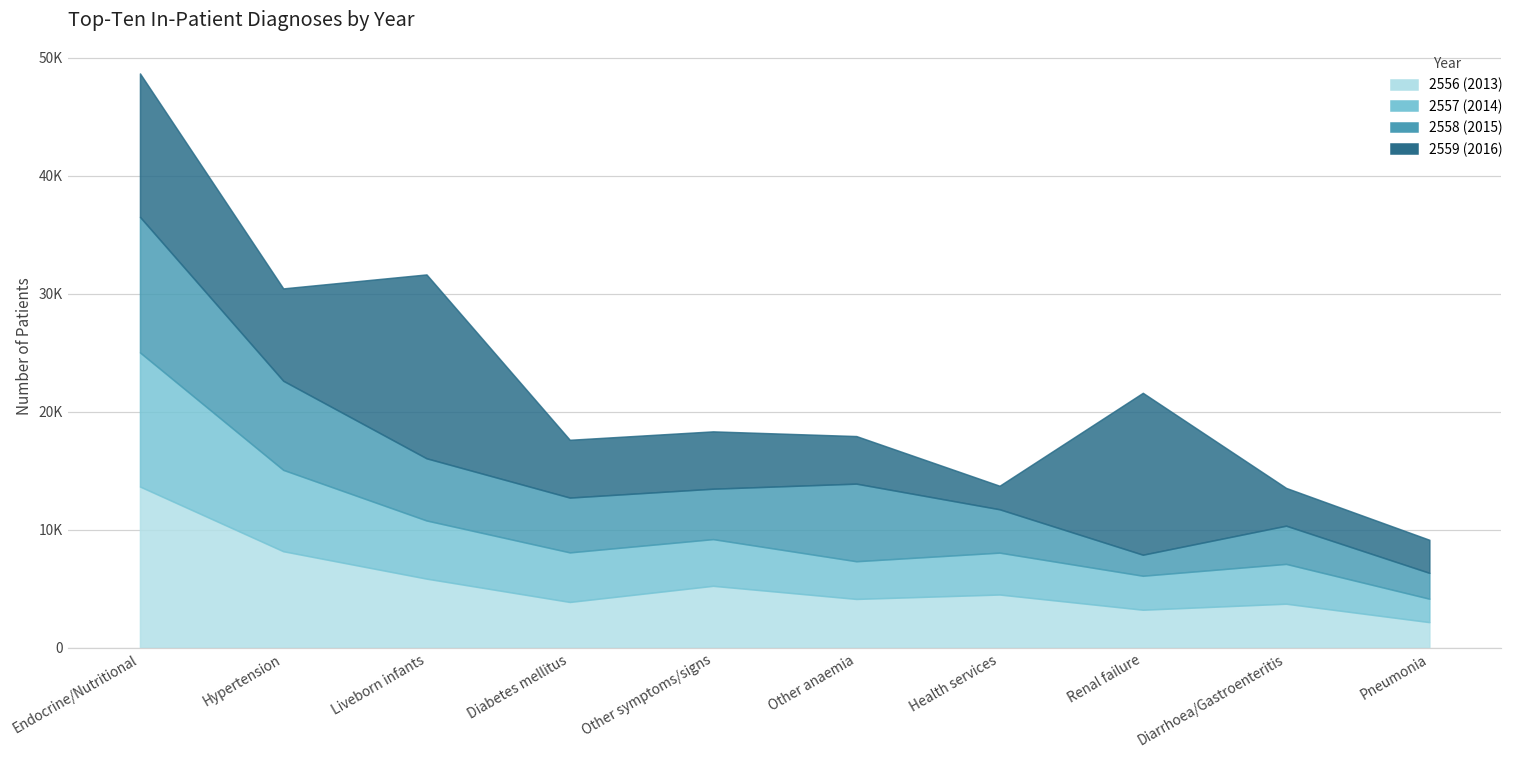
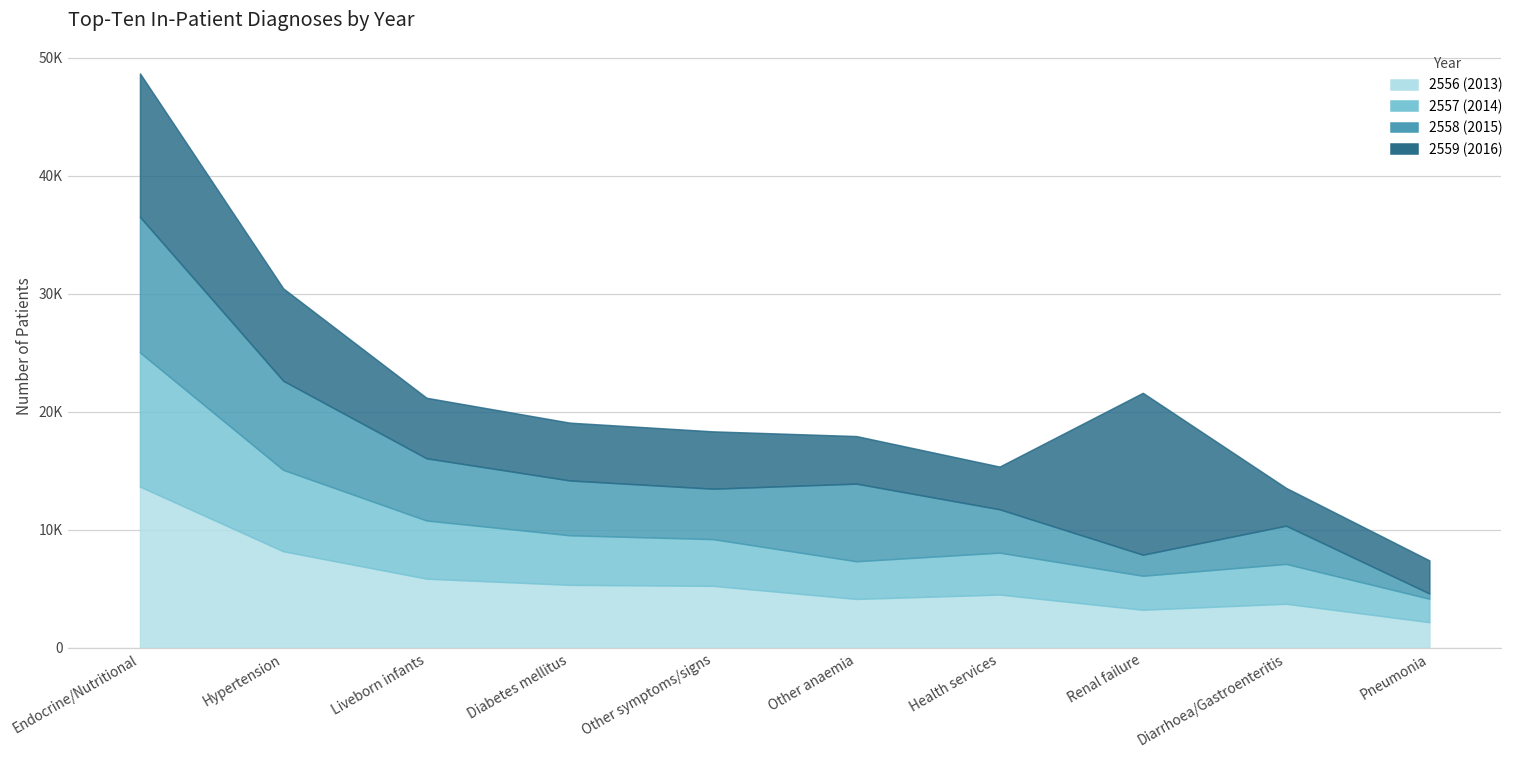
2559 (2016), Liveborn infants: 15600 -> 5100
2556 (2013), Diabetes mellitus: 3900 -> 5300
2559 (2016), Health services: 2000 -> 3600
2558 (2015), Pneumonia: 2200 -> 400
